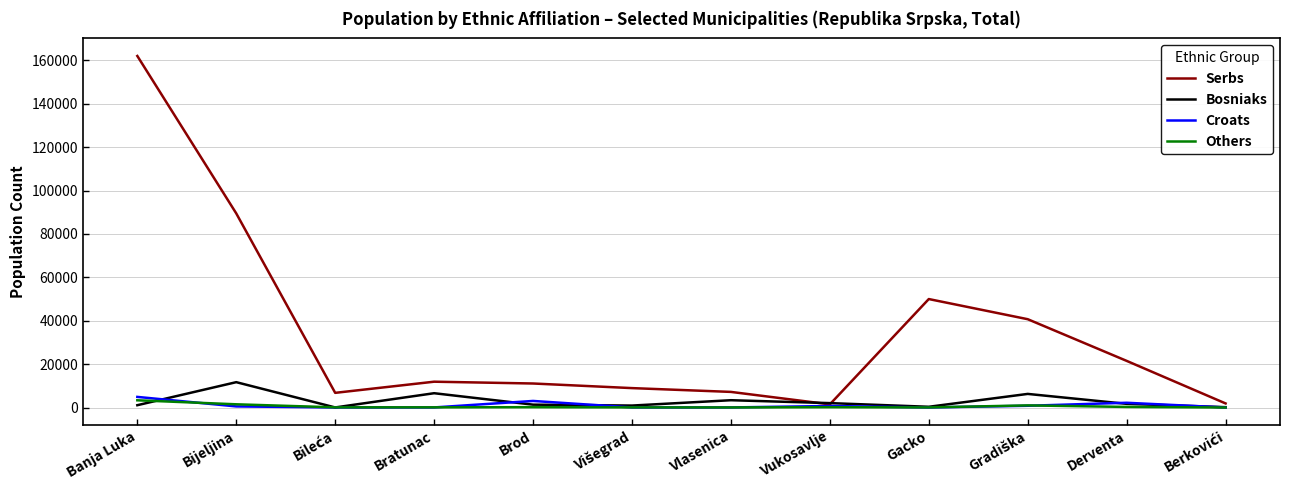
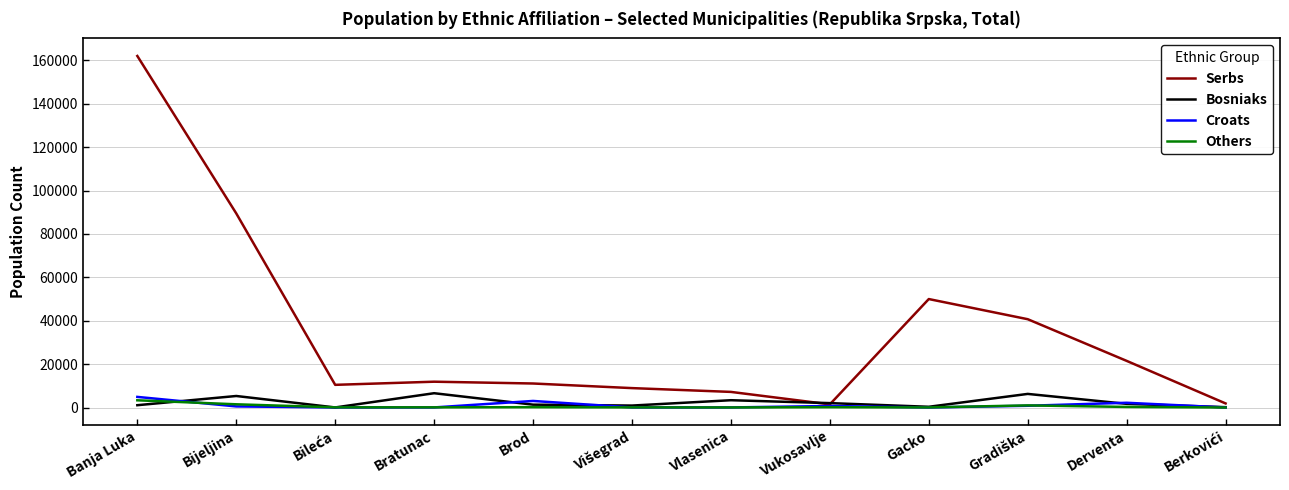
Bosniaks, Bijeljina: 12000 -> 5000
Serbs, Bileća: 7000 -> 10000
